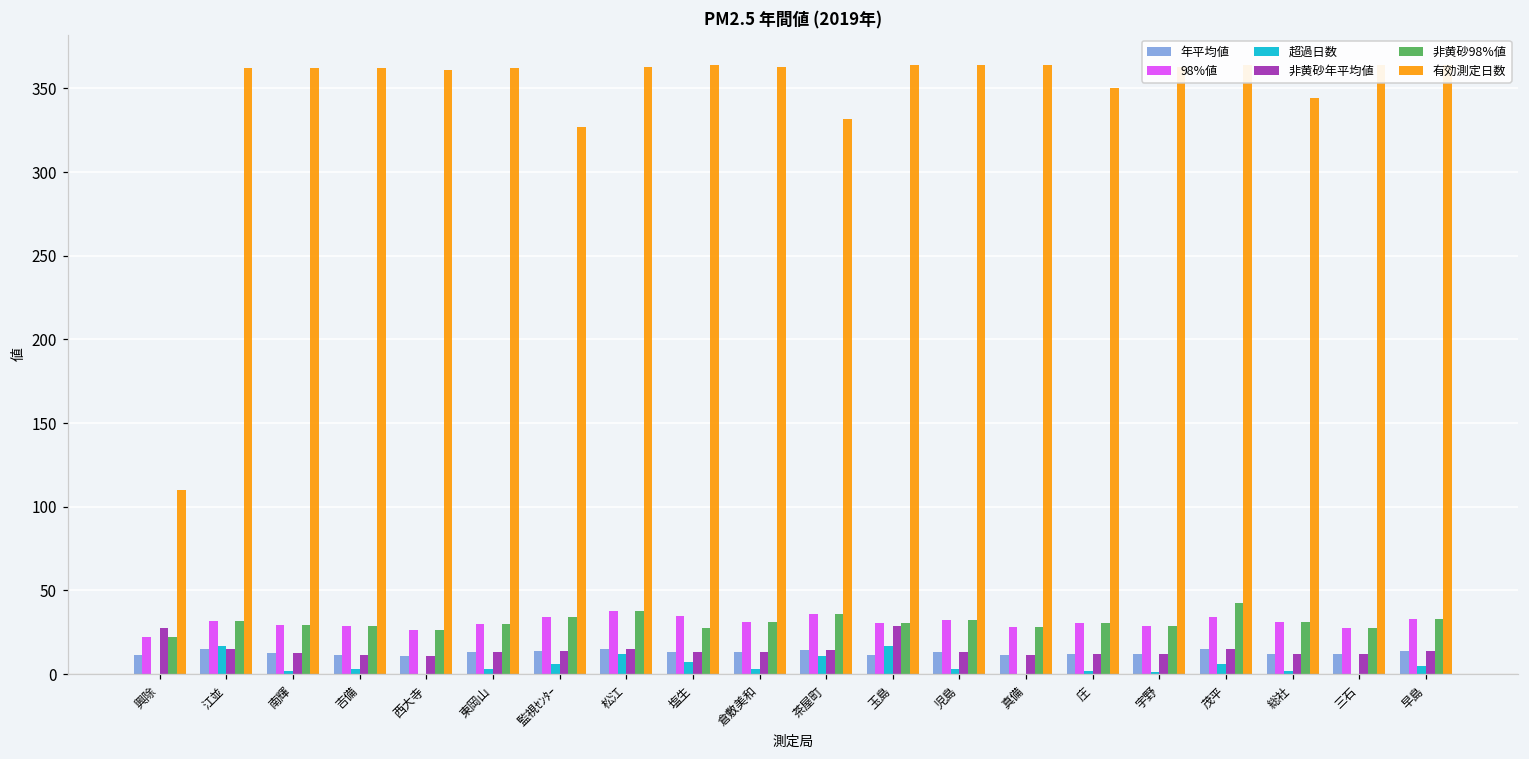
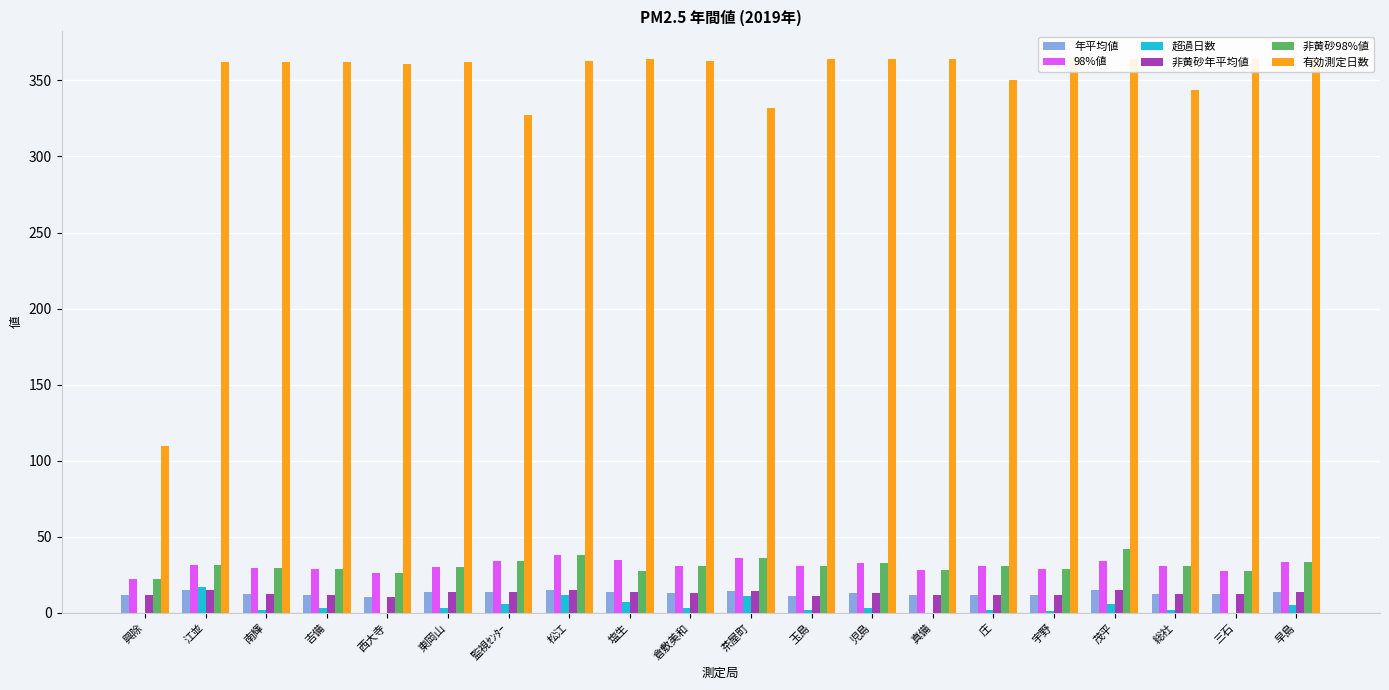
非黄砂年平均値, 興除: 27 -> 12
超過日数, 玉島: 17 -> 2
非黄砂年平均値, 玉島: 29 -> 11
